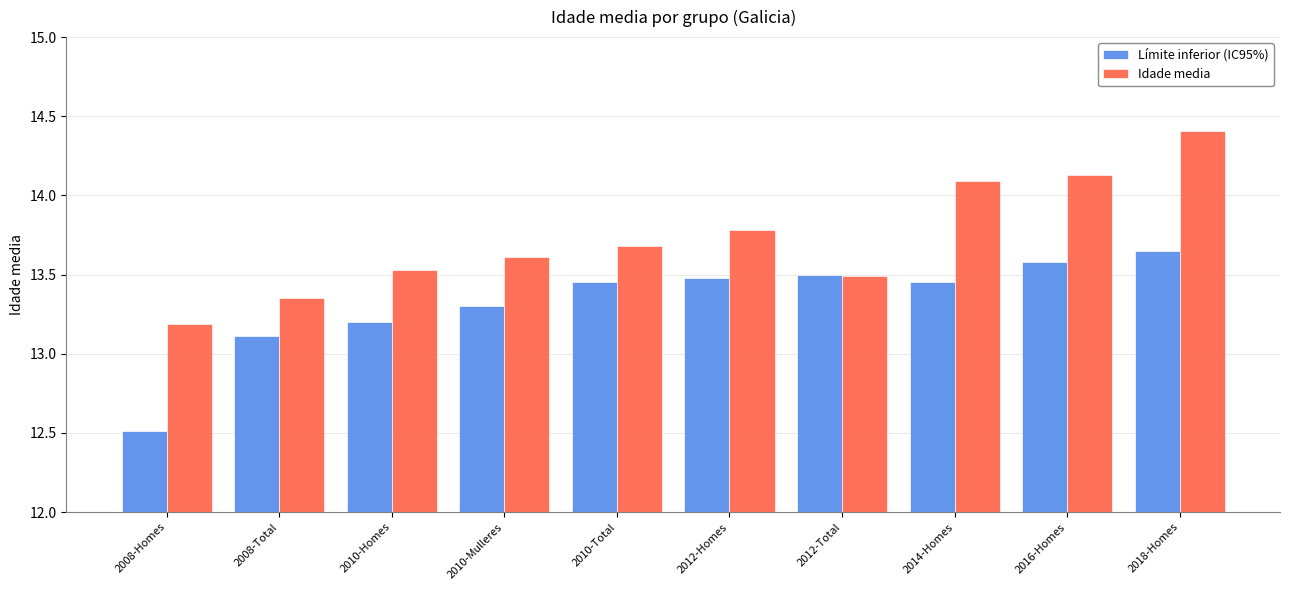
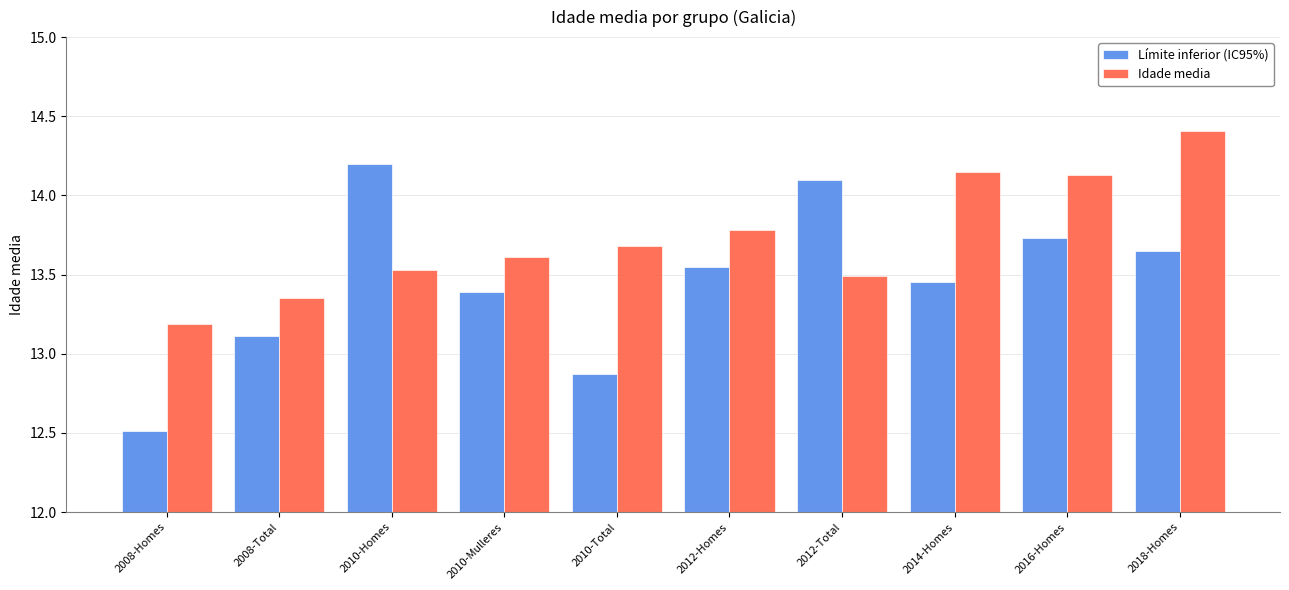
Límite inferior (IC95%), 2010-Homes: 13.2 -> 14.2
Límite inferior (IC95%), 2010-Mulleres: 13.30 -> 13.39
Límite inferior (IC95%), 2010-Total: 13.45 -> 12.87
Límite inferior (IC95%), 2012-Homes: 13.48 -> 13.55
Límite inferior (IC95%), 2012-Total: 13.5 -> 14.1
Idade media, 2014-Homes: 14.09 -> 14.15
Límite inferior (IC95%), 2016-Homes: 13.58 -> 13.73
